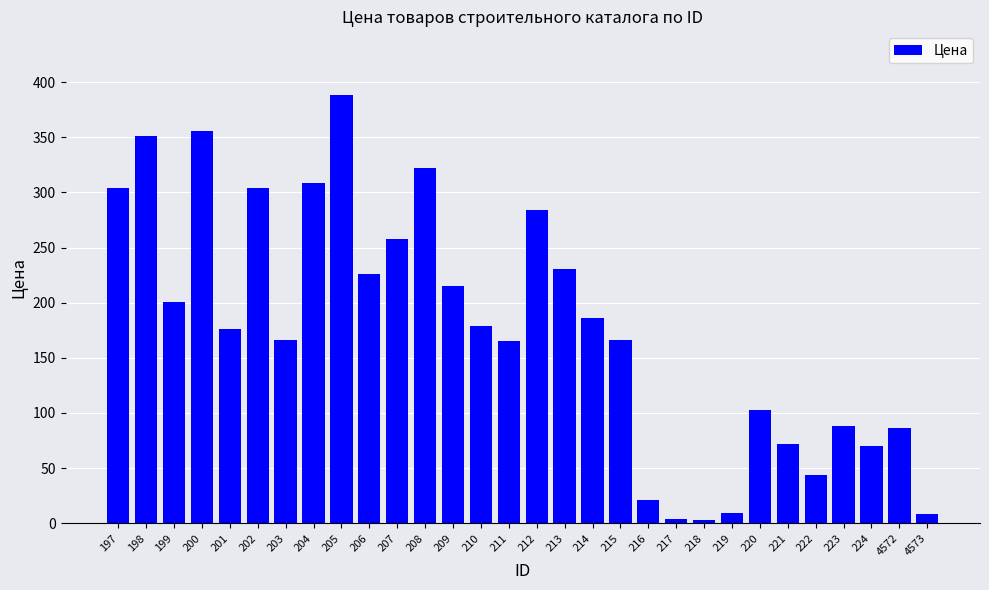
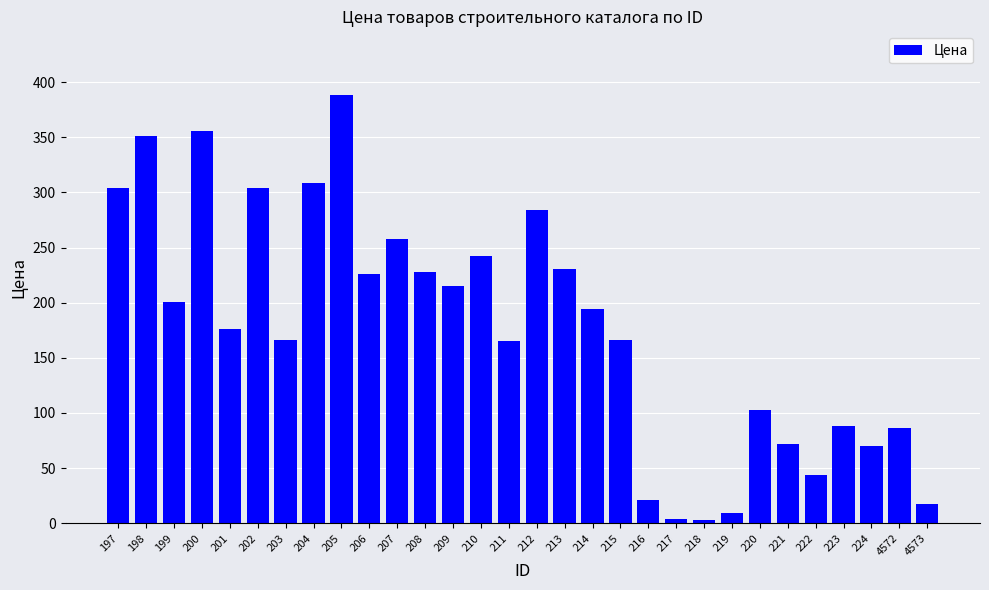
208: 322 -> 228
210: 179 -> 242
214: 186 -> 194
4573: 8 -> 17
